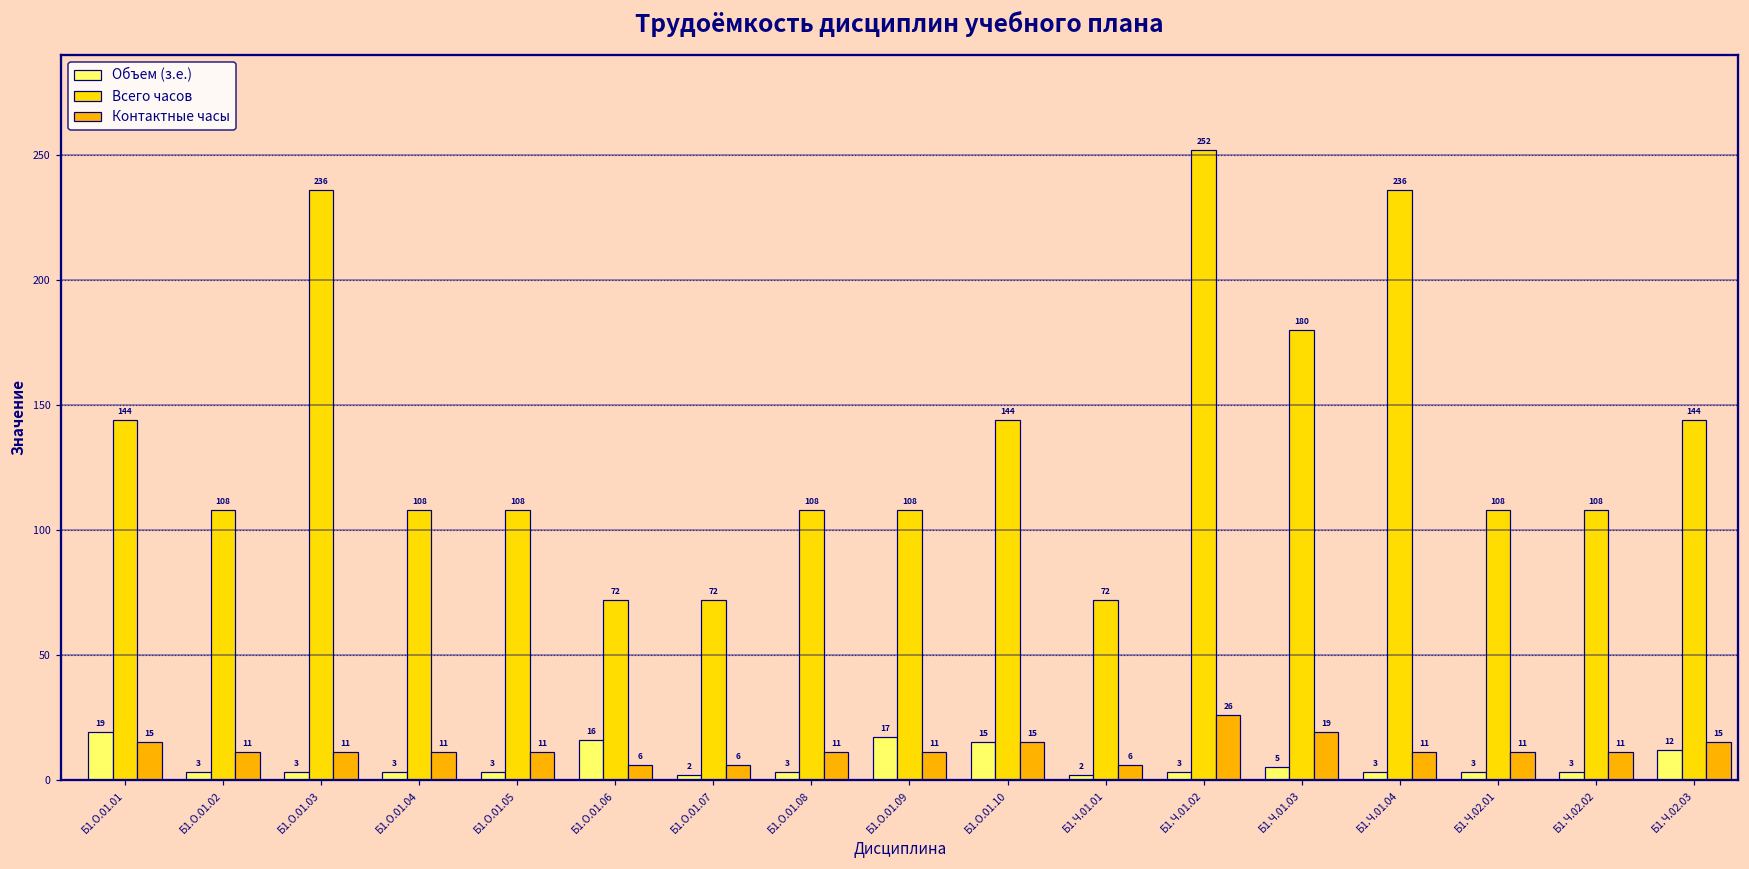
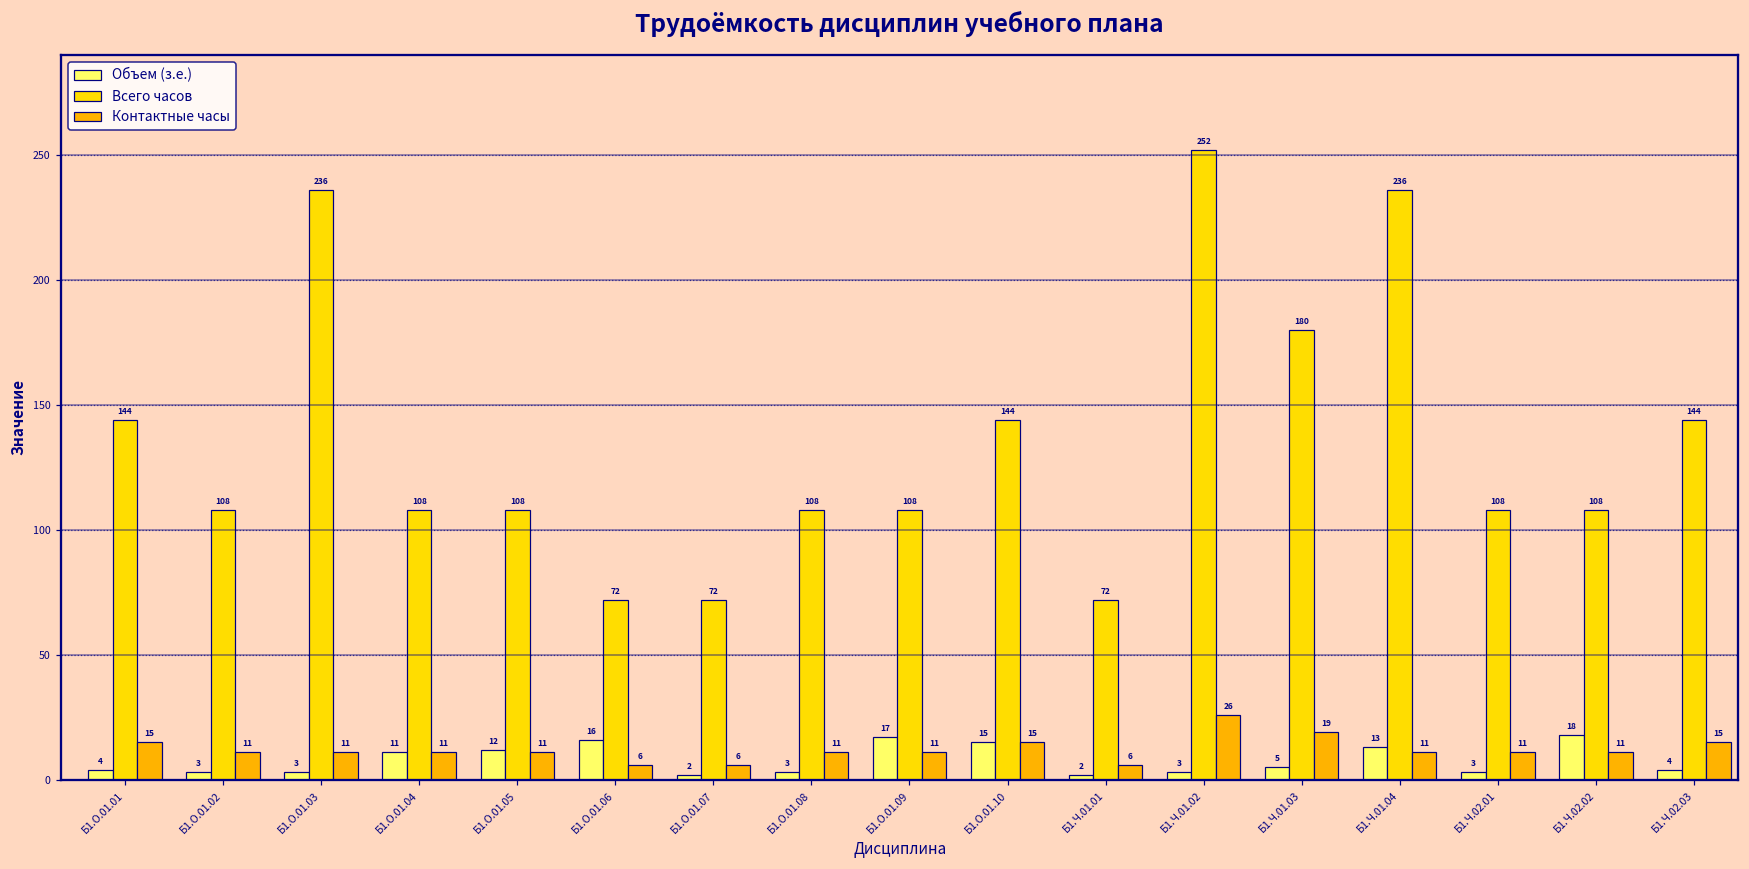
Объем (з.е.), Б1.О.01.01: 19 -> 4
Объем (з.е.), Б1.О.01.04: 3 -> 11
Объем (з.е.), Б1.О.01.05: 3 -> 12
Объем (з.е.), Б1.Ч.01.04: 3 -> 13
Объем (з.е.), Б1.Ч.02.02: 3 -> 18
Объем (з.е.), Б1.Ч.02.03: 12 -> 4
